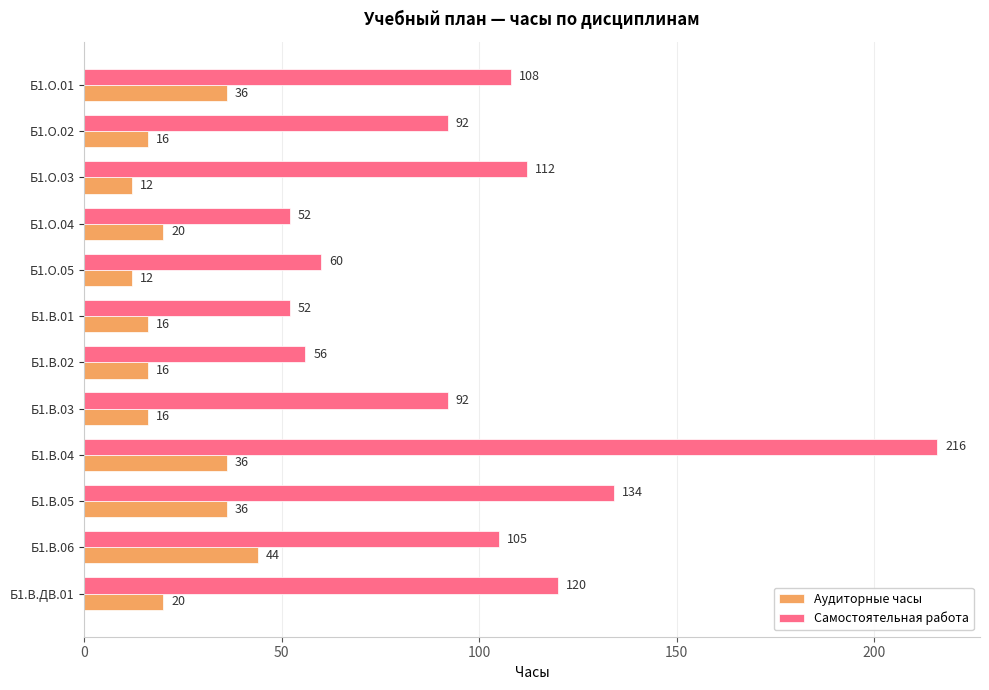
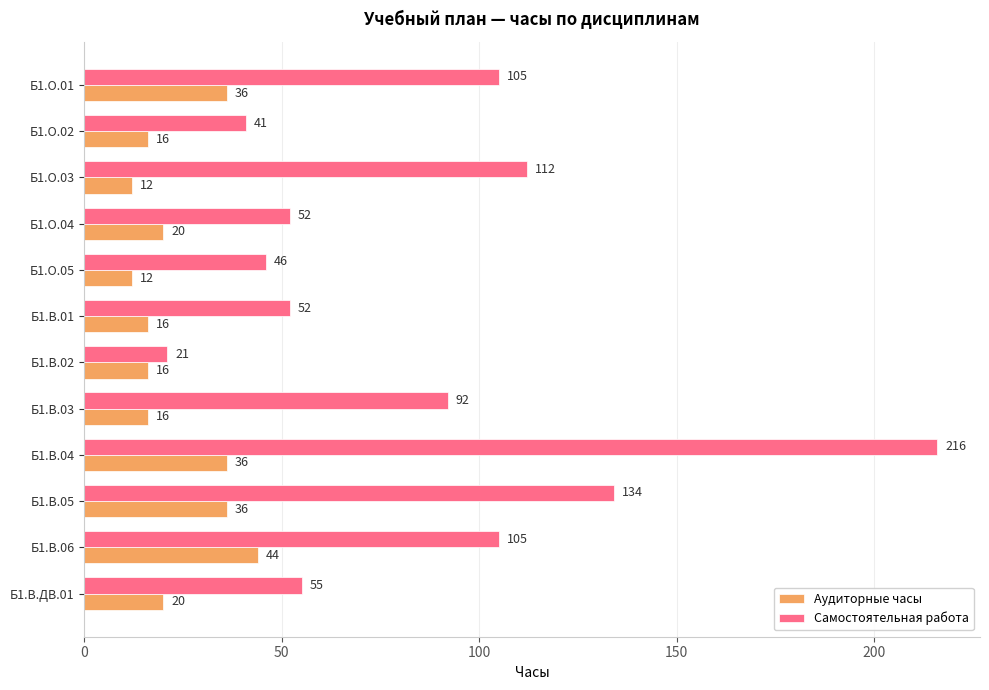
Самостоятельная работа, Б1.О.01: 108 -> 105
Самостоятельная работа, Б1.О.02: 92 -> 41
Самостоятельная работа, Б1.О.05: 60 -> 46
Самостоятельная работа, Б1.В.02: 56 -> 21
Самостоятельная работа, Б1.В.ДВ.01: 120 -> 55
